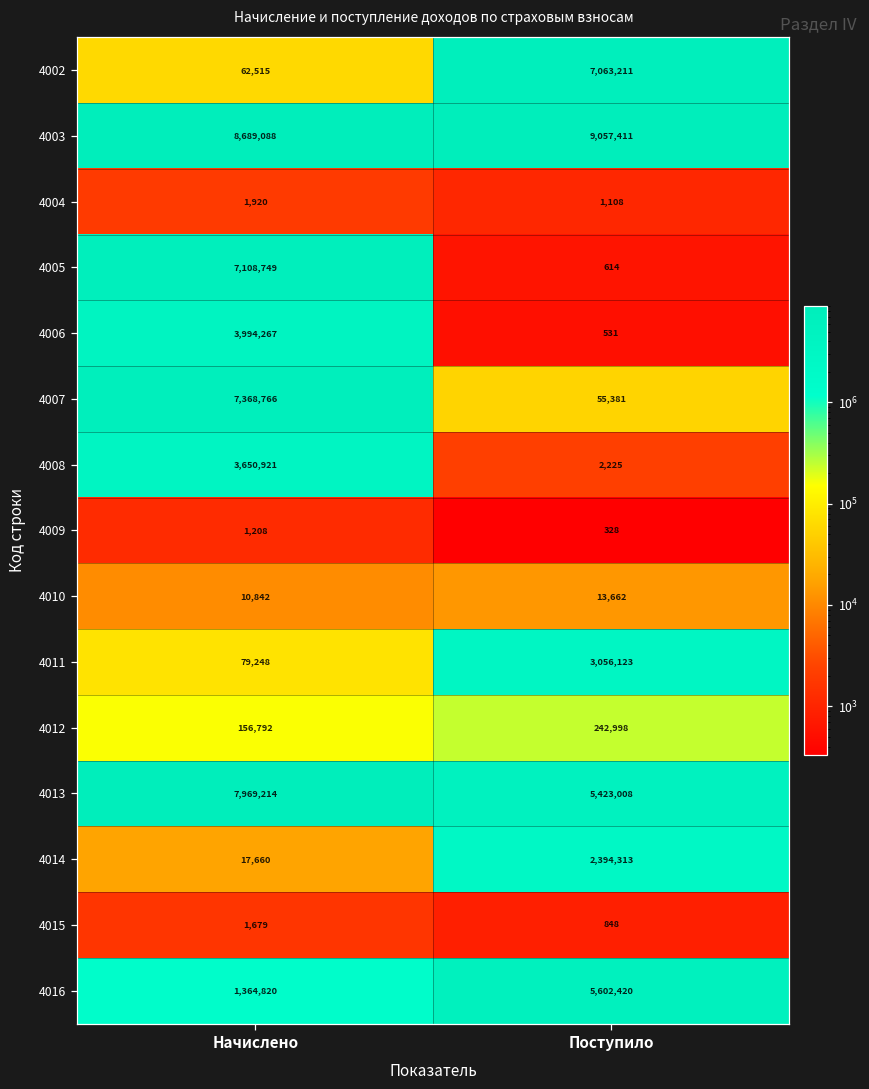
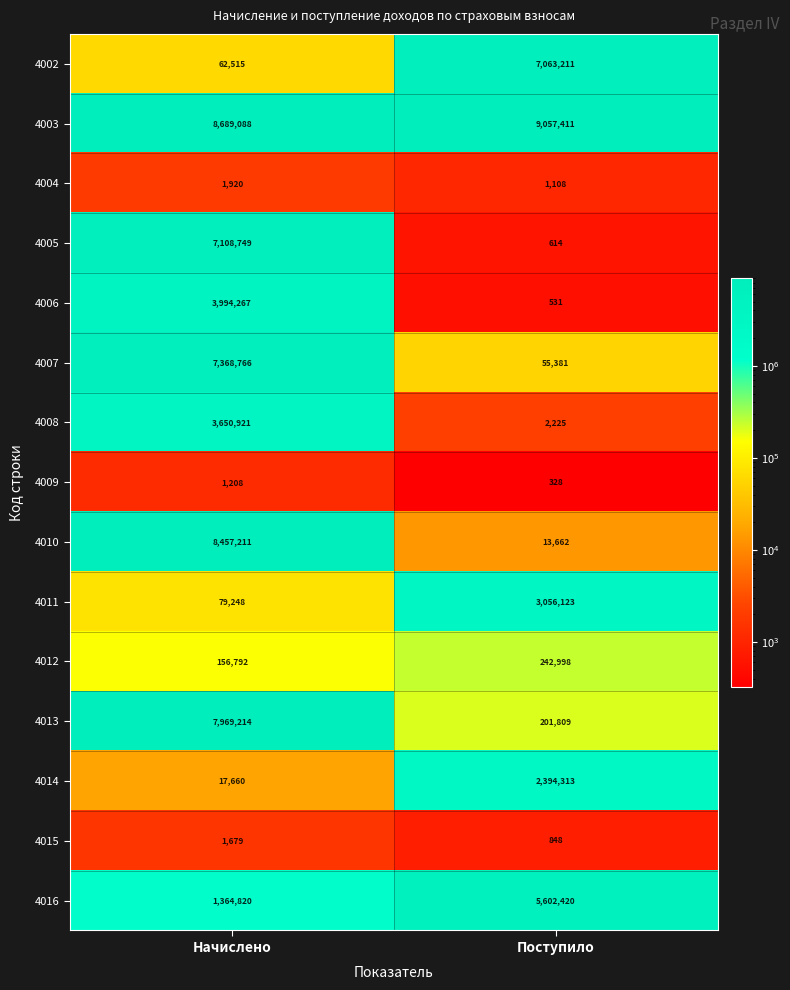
4010, Начислено: 10,842 -> 8,457,211
4013, Поступило: 5,423,008 -> 201,809
